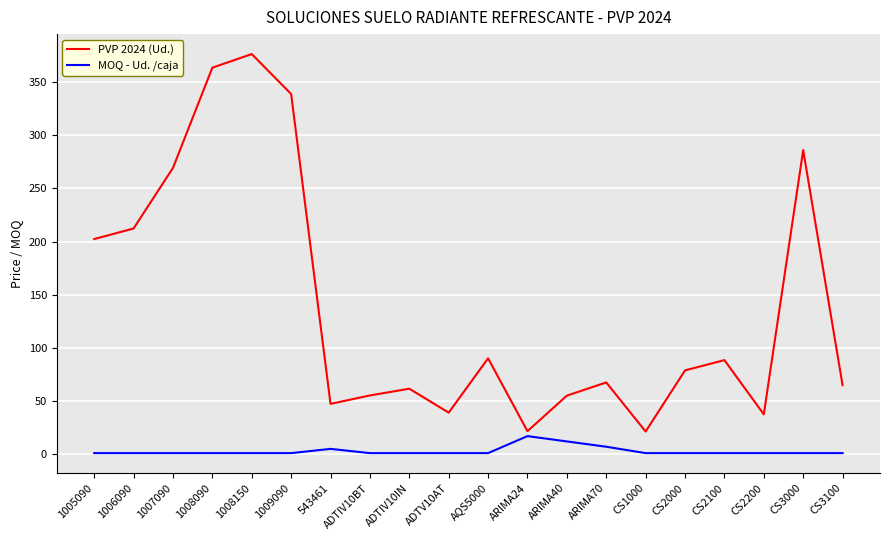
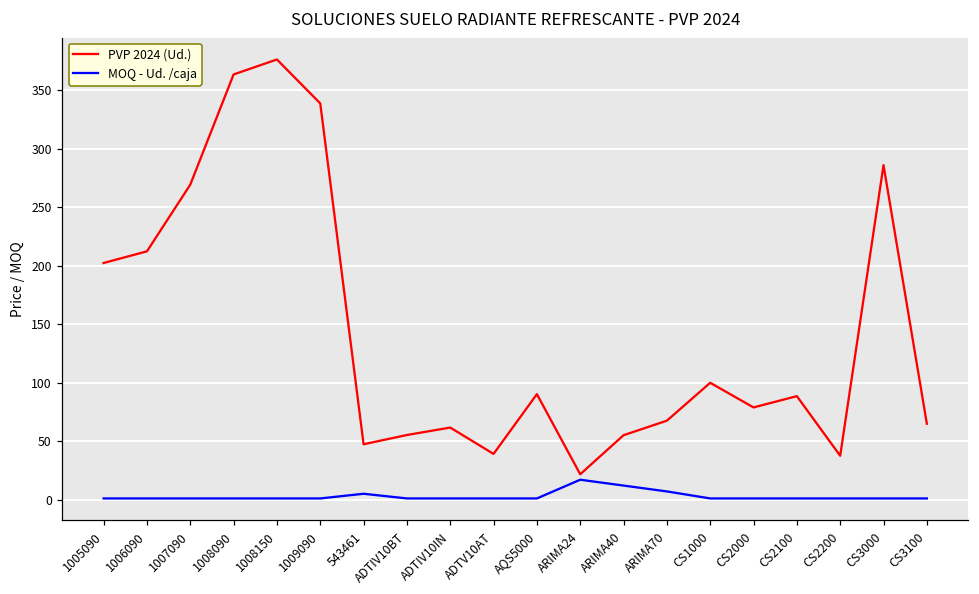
PVP 2024 (Ud.), CS1000: 21 -> 100
